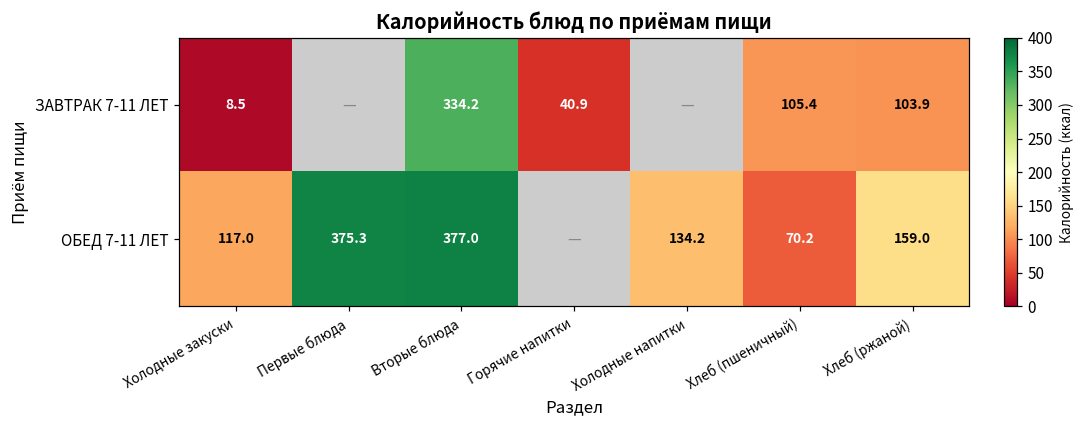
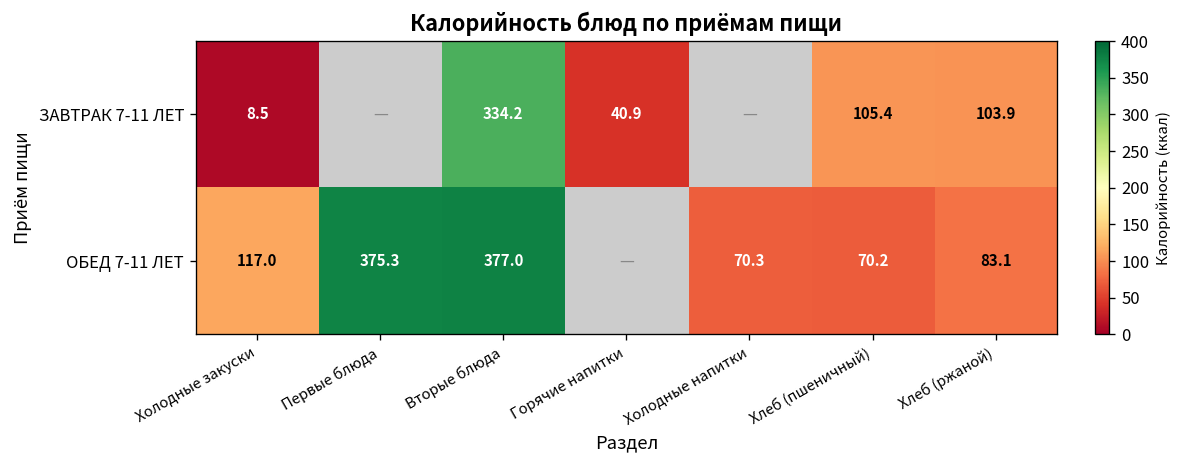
ОБЕД 7-11 ЛЕТ, Холодные напитки: 134.2 -> 70.3
ОБЕД 7-11 ЛЕТ, Хлеб (ржаной): 159.0 -> 83.1
